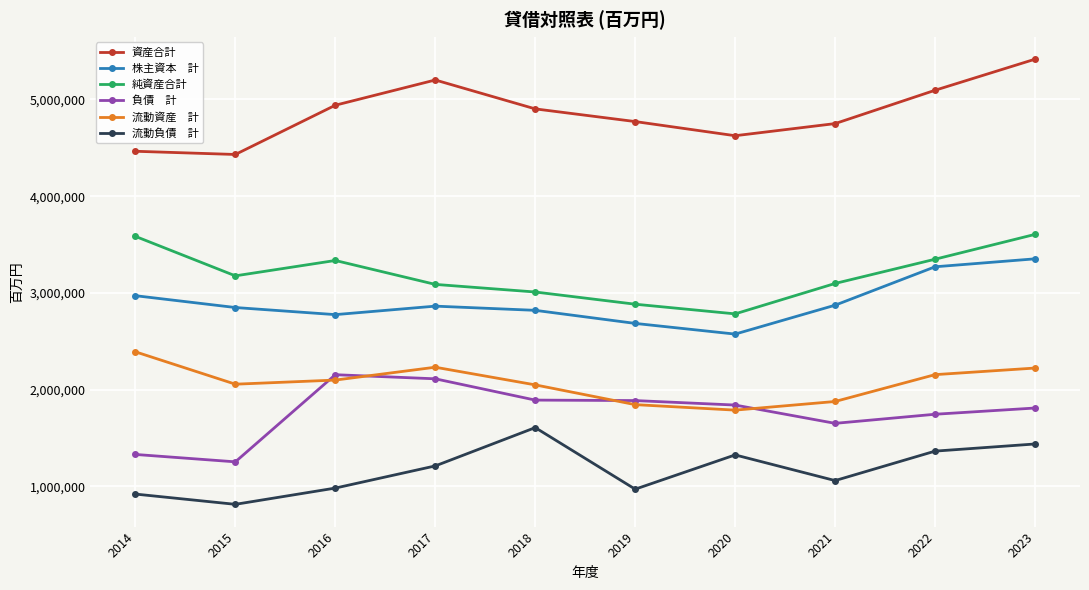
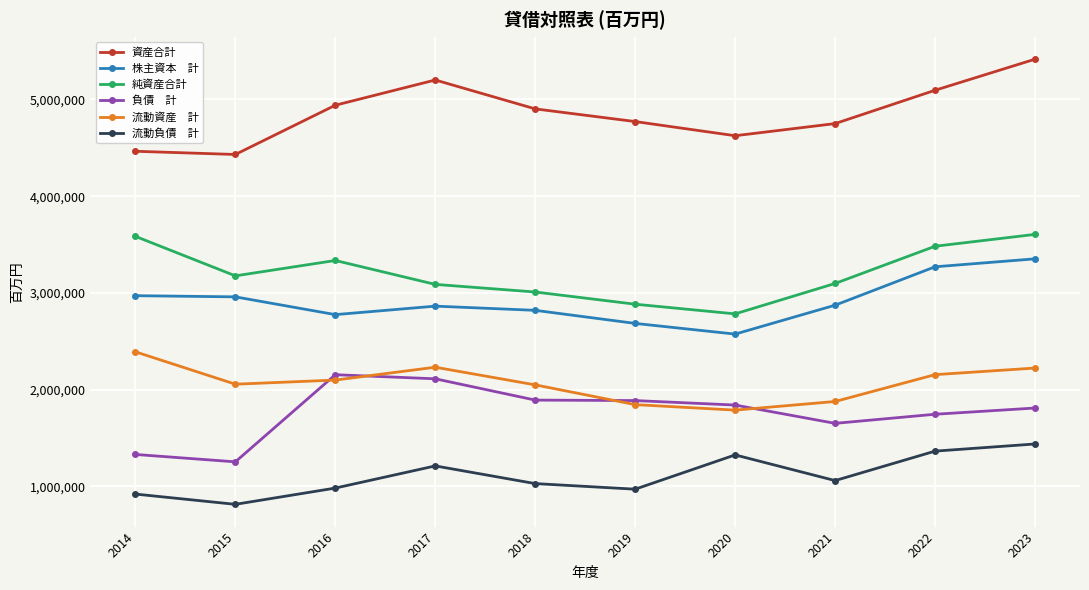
株主資本 計, 2015: 2,800,000 -> 3,000,000
流動負債 計, 2018: 1,600,000 -> 1,000,000
純資産合計, 2022: 3,300,000 -> 3,500,000
